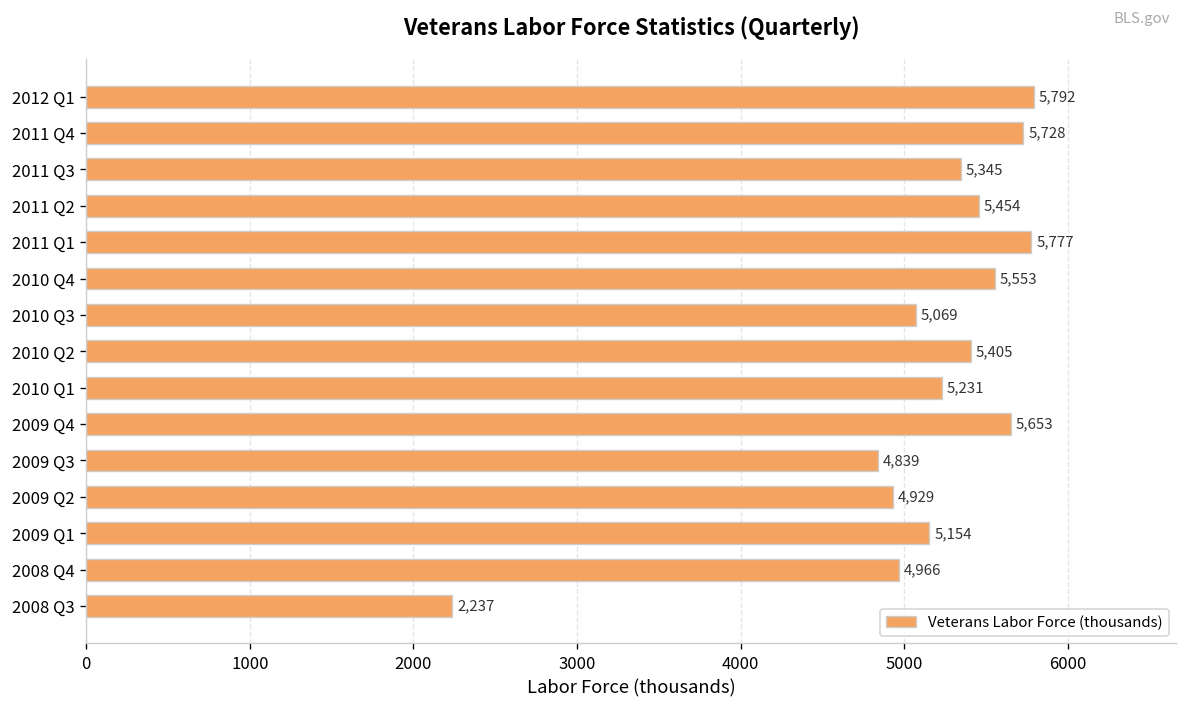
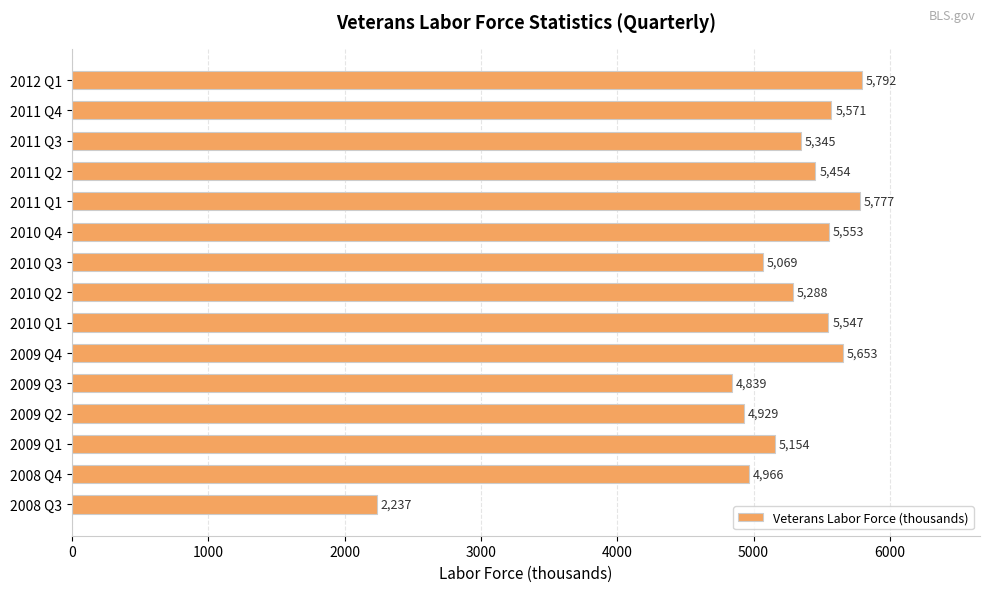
2011 Q4: 5,728 -> 5,571
2010 Q2: 5,405 -> 5,288
2010 Q1: 5,231 -> 5,547
